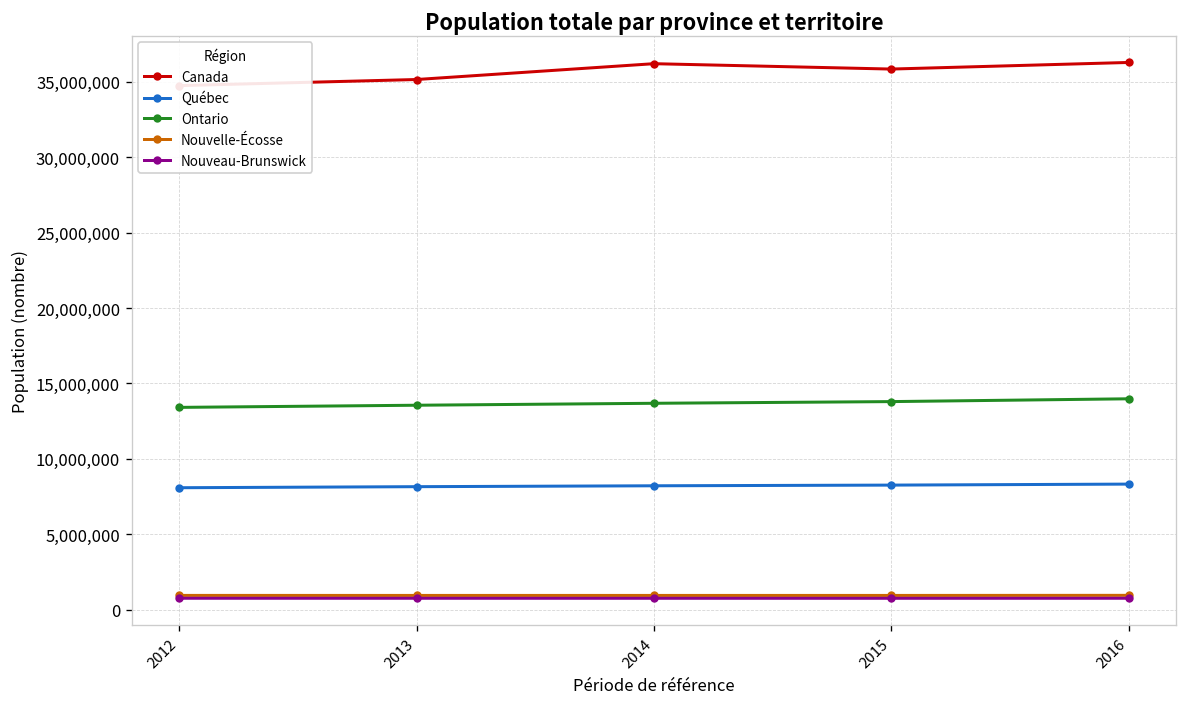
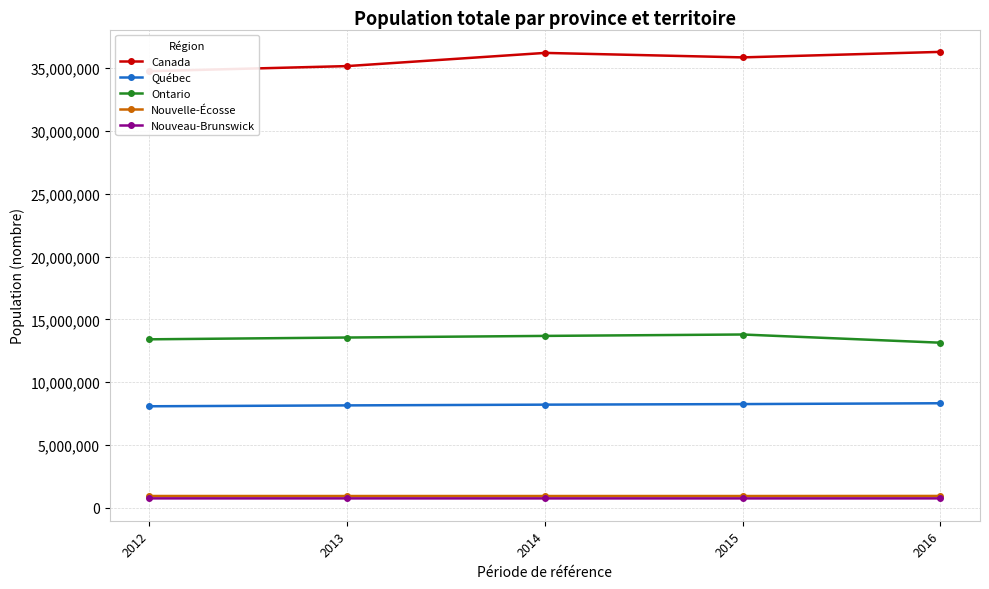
Ontario, 2016: 14,000,000 -> 13,100,000
